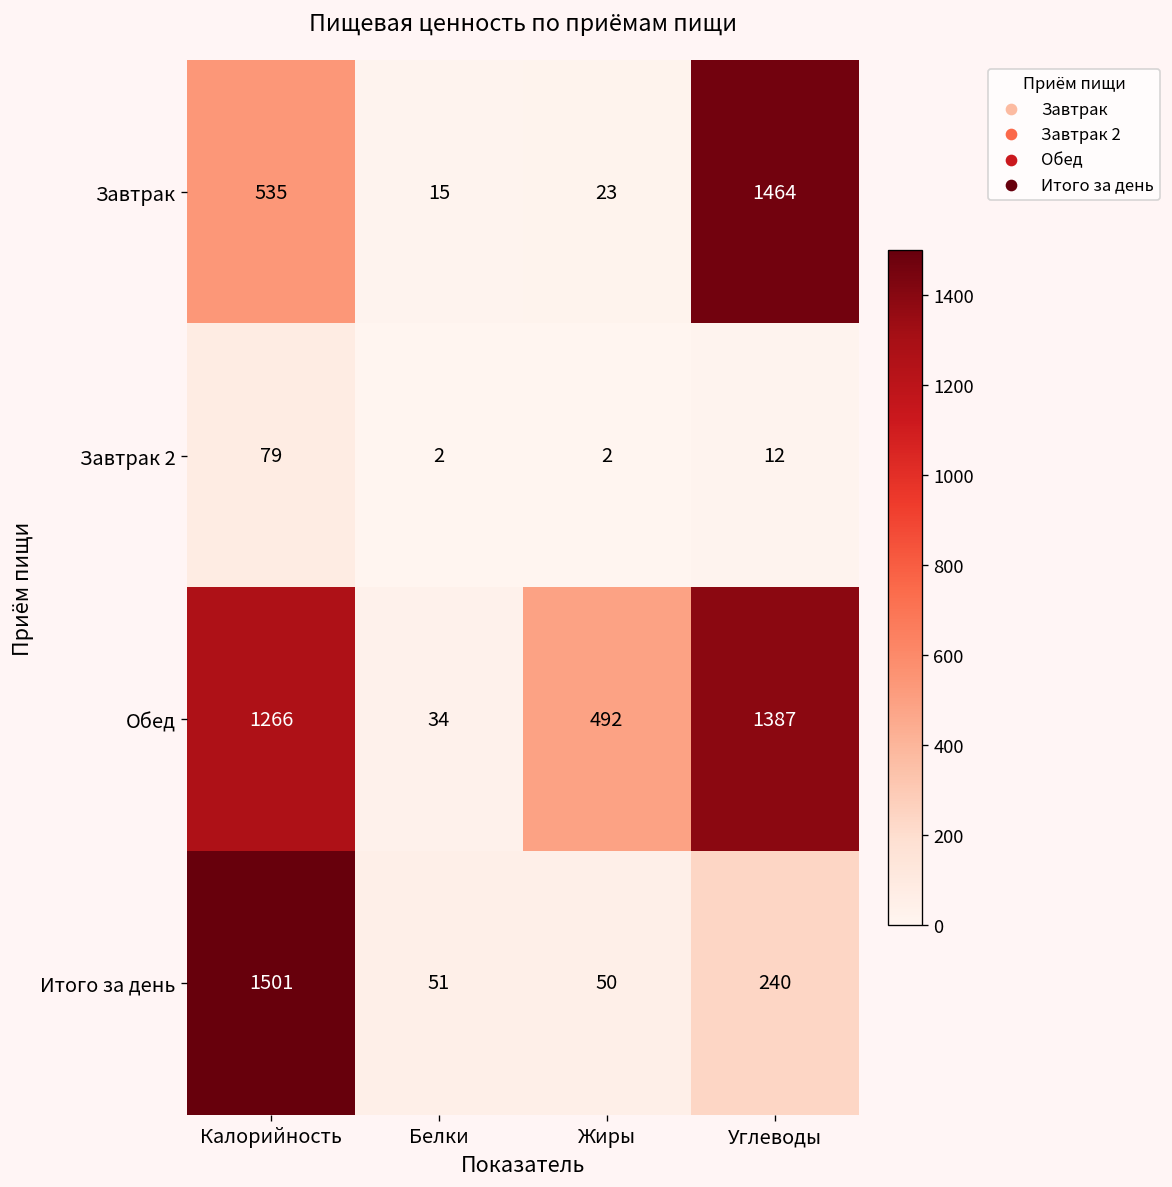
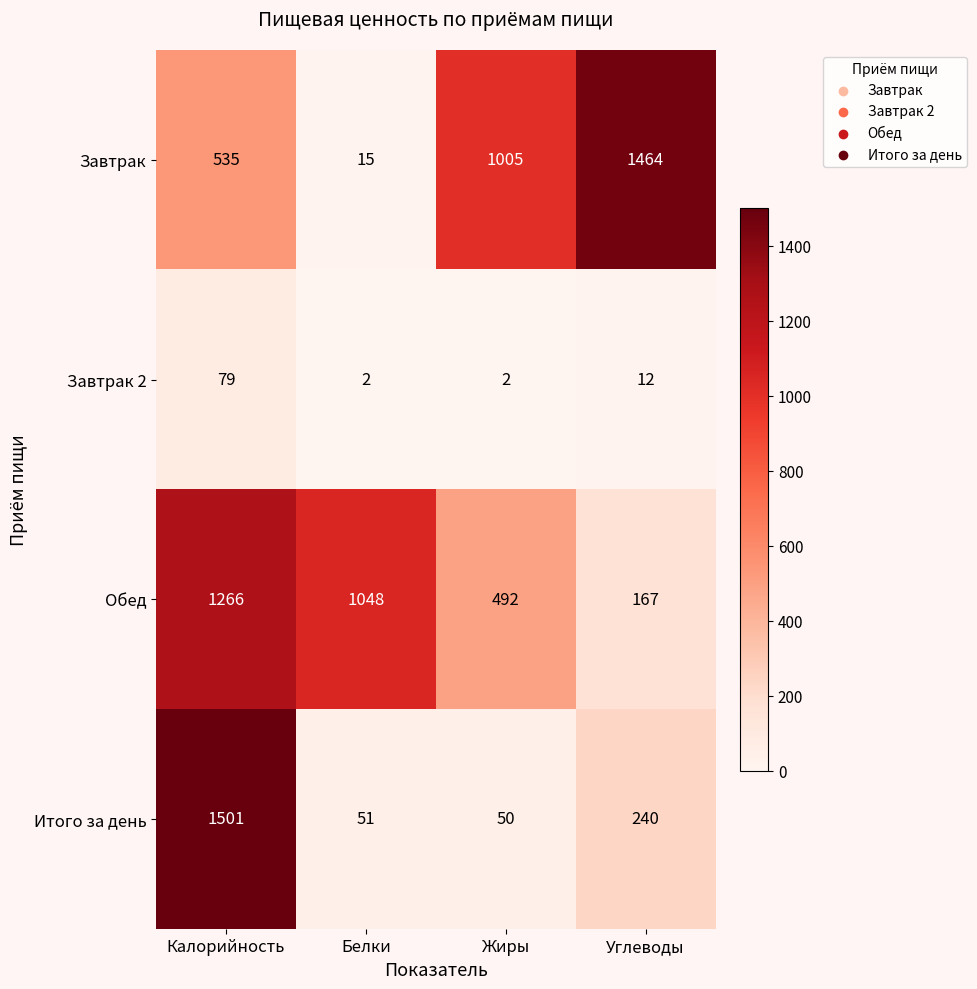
Завтрак, Жиры: 23 -> 1005
Обед, Белки: 34 -> 1048
Обед, Углеводы: 1387 -> 167
